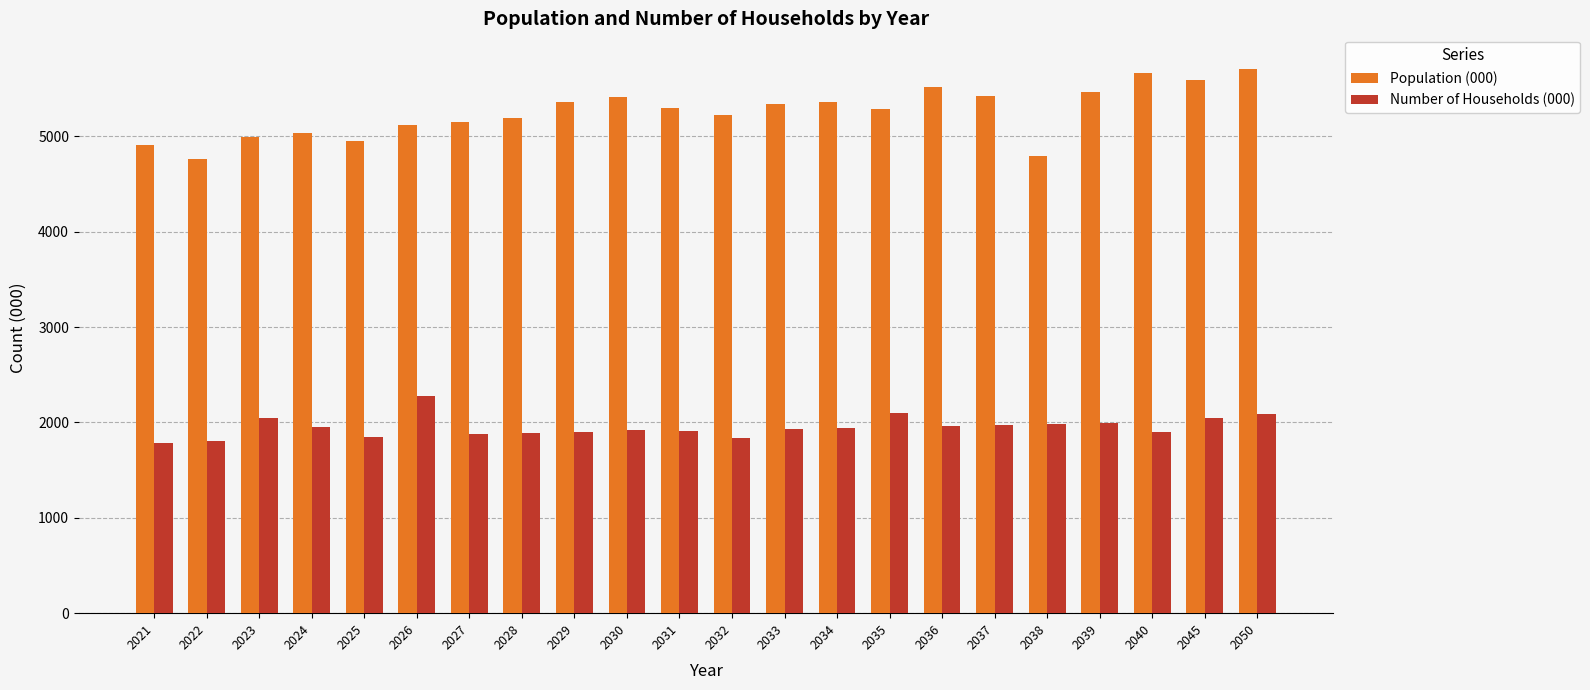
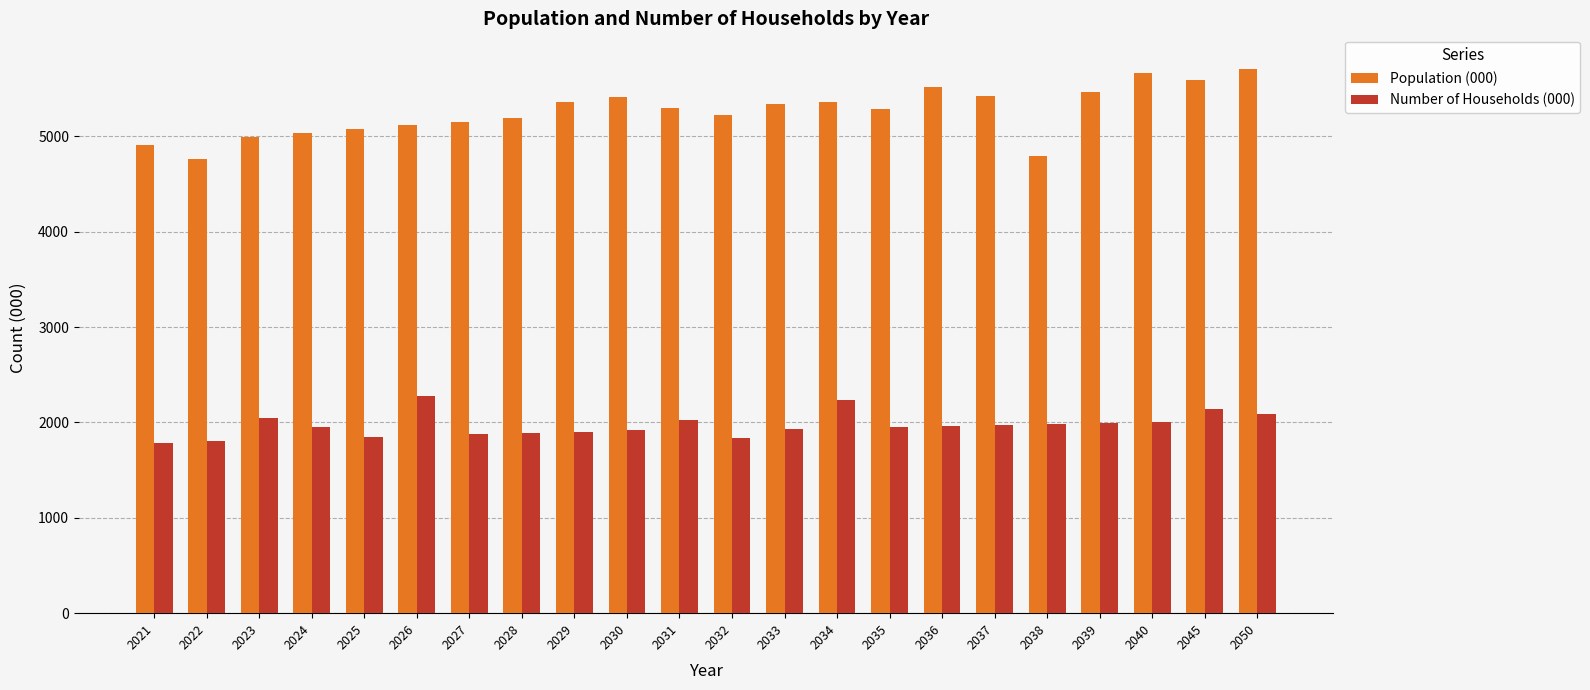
Population (000), 2025: 5000 -> 5100
Number of Households (000), 2031: 1900 -> 2000
Number of Households (000), 2034: 1900 -> 2200
Number of Households (000), 2035: 2100 -> 2000
Number of Households (000), 2040: 1900 -> 2000
Number of Households (000), 2045: 2050 -> 2150
